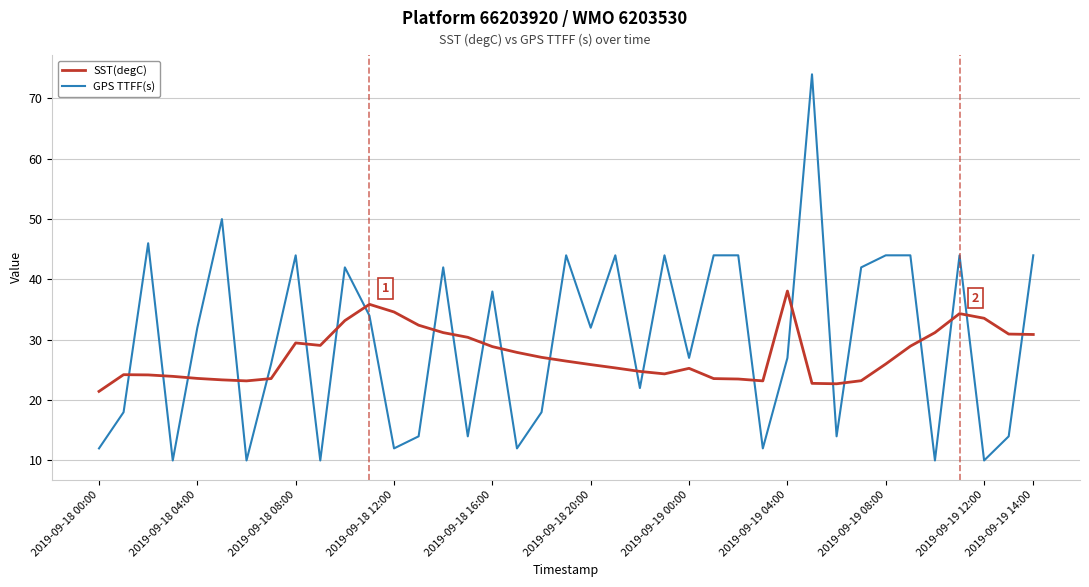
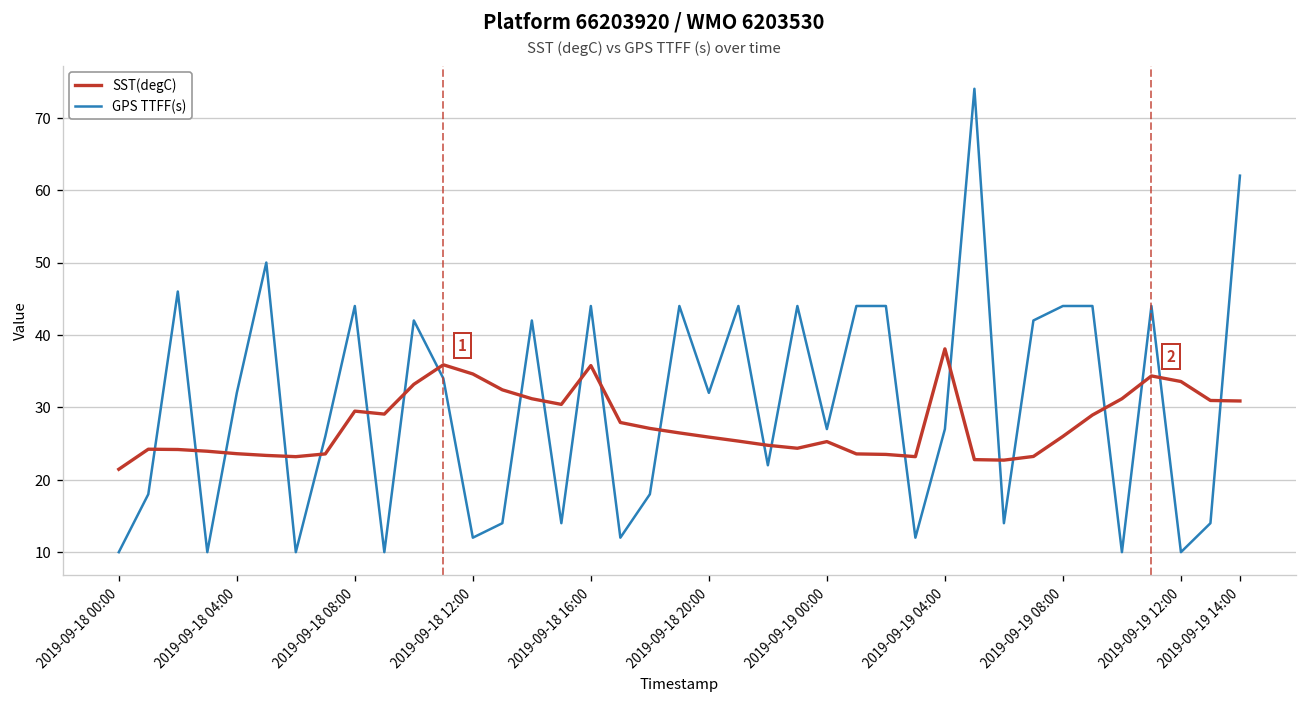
GPS TTFF(s), 2019-09-18 00:00: 12 -> 10
SST(degC), 2019-09-18 16:00: 29 -> 36
GPS TTFF(s), 2019-09-18 16:00: 38 -> 44
GPS TTFF(s), 2019-09-19 14:00: 44 -> 62
